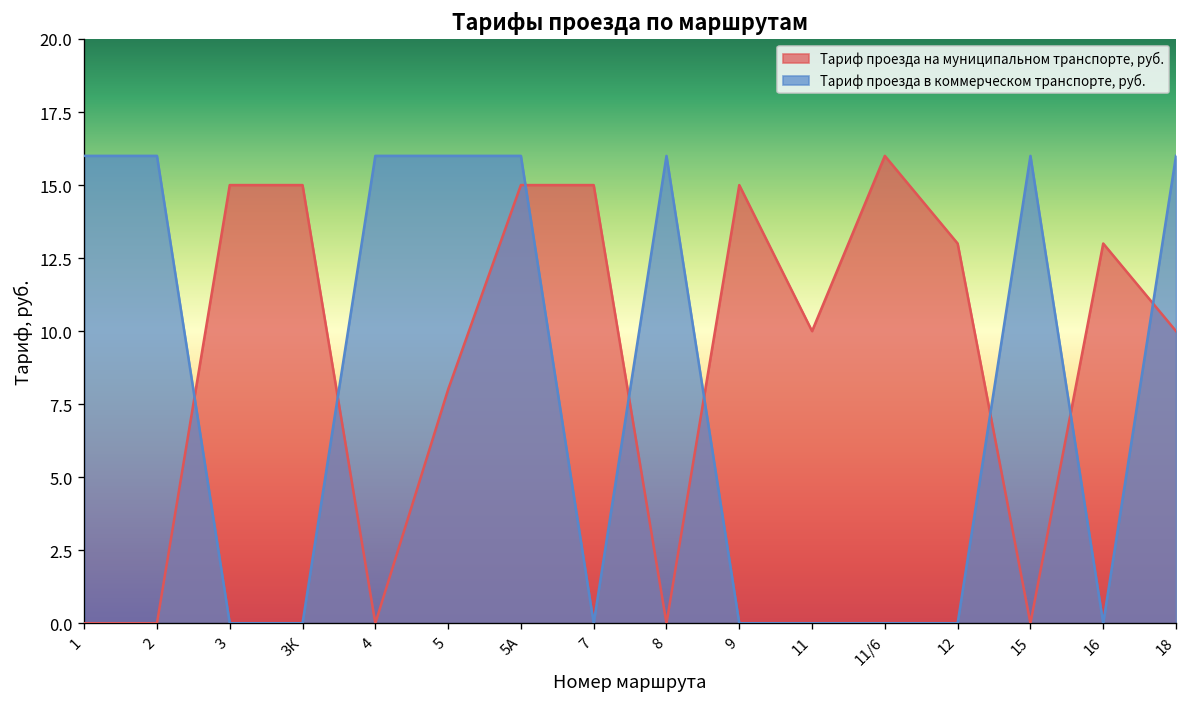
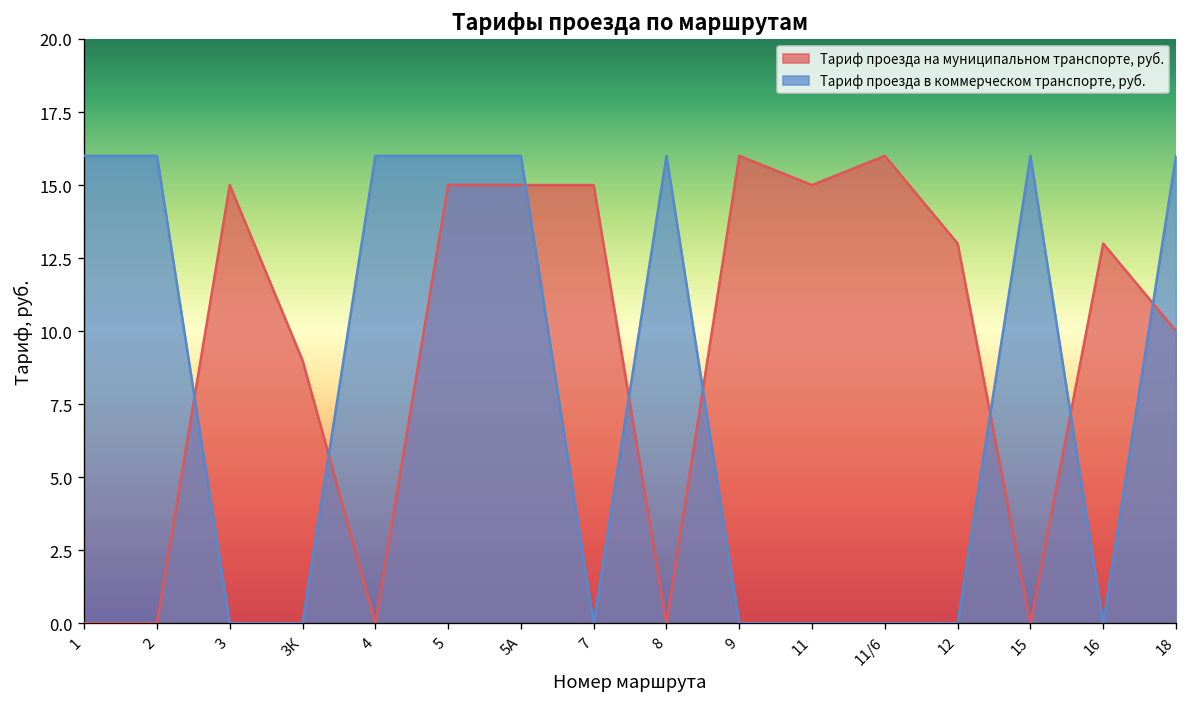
Тариф проезда на муниципальном транспорте, руб., 3К: 15 -> 9
Тариф проезда на муниципальном транспорте, руб., 5: 8 -> 15
Тариф проезда на муниципальном транспорте, руб., 9: 15 -> 16
Тариф проезда на муниципальном транспорте, руб., 11: 10 -> 15
